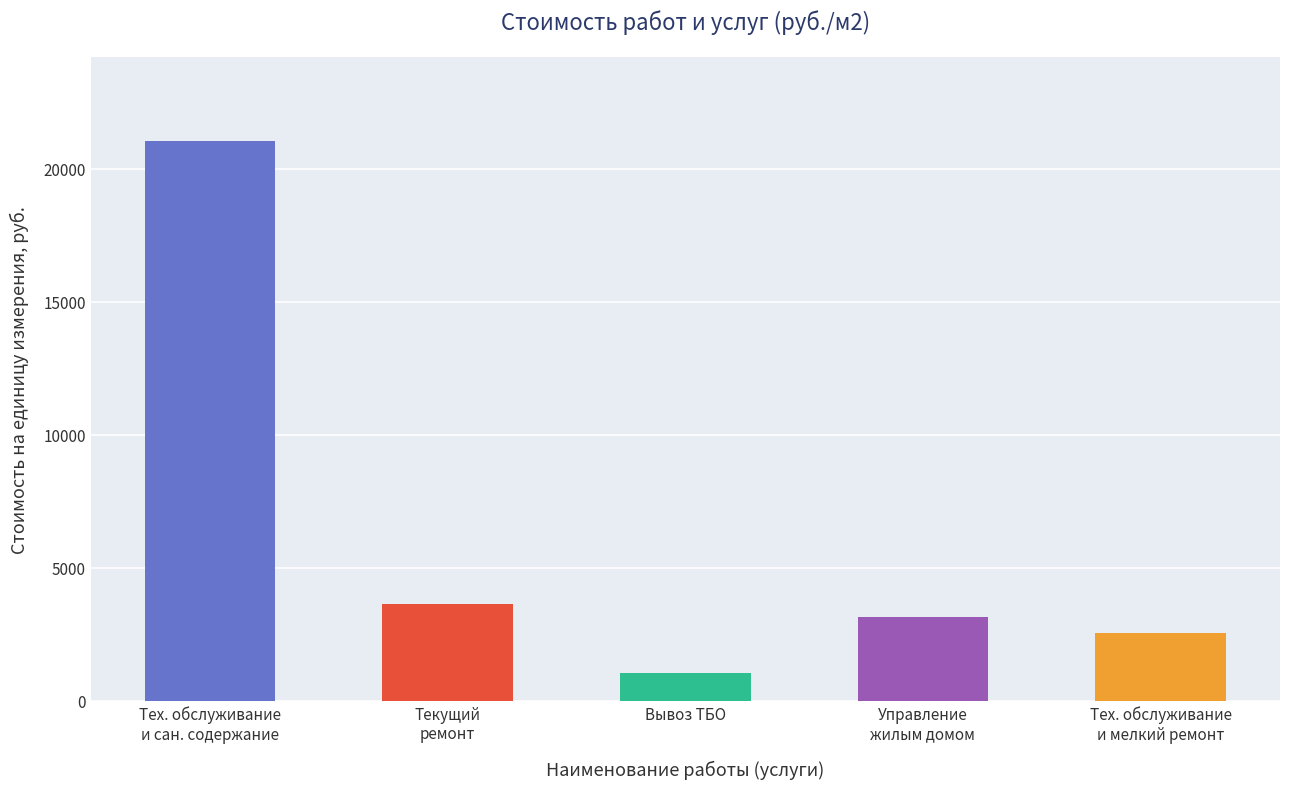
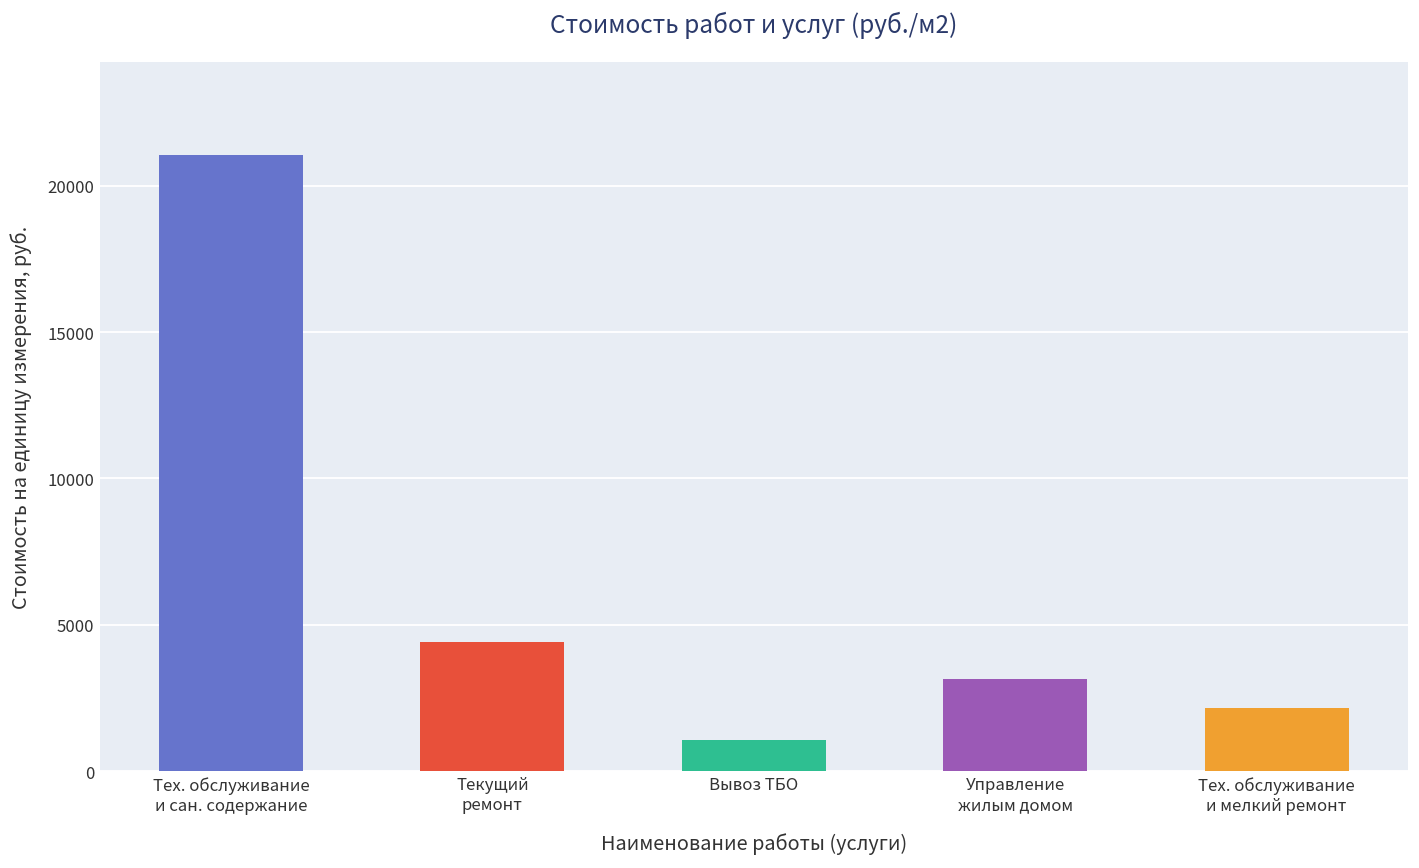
Текущий ремонт: 3600 -> 4400
Тех. обслуживание и мелкий ремонт: 2500 -> 2200
